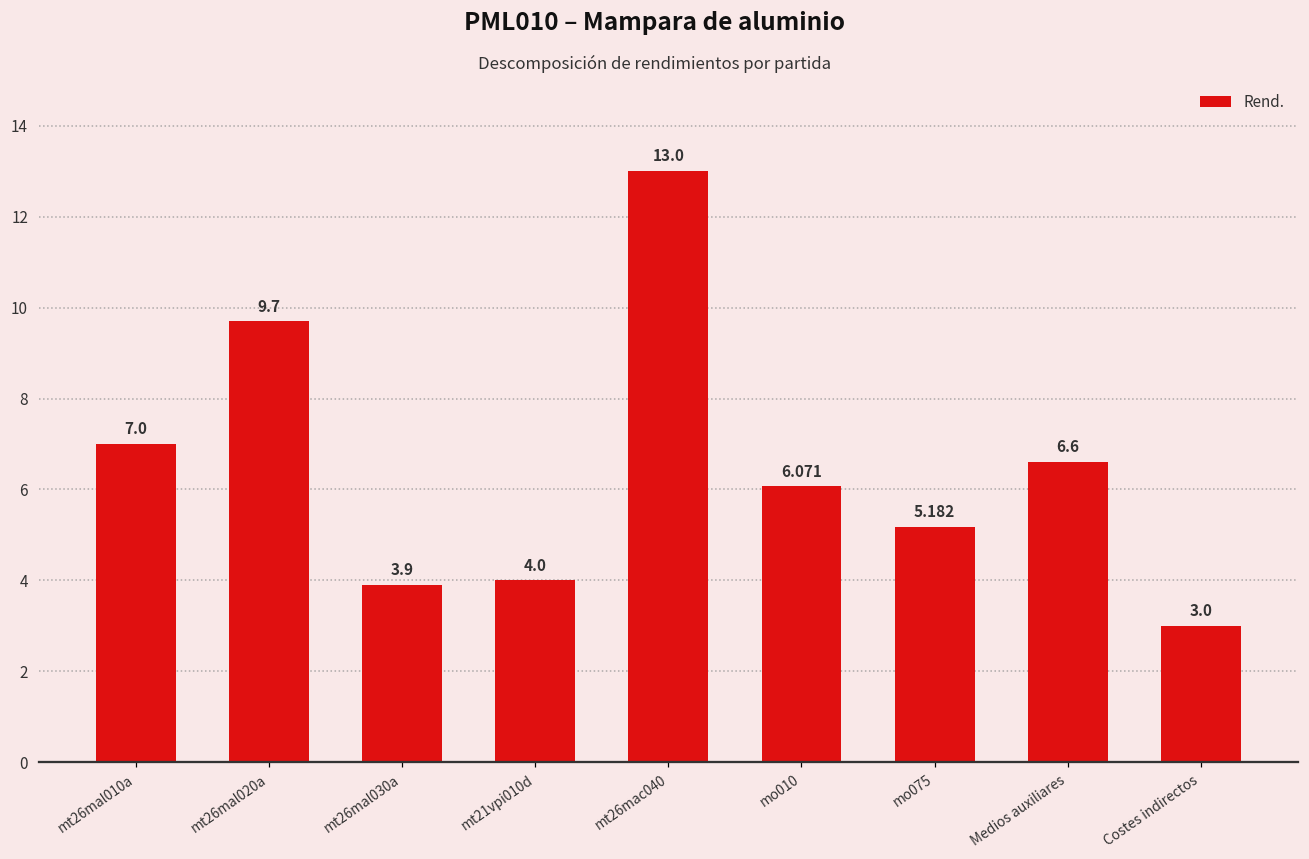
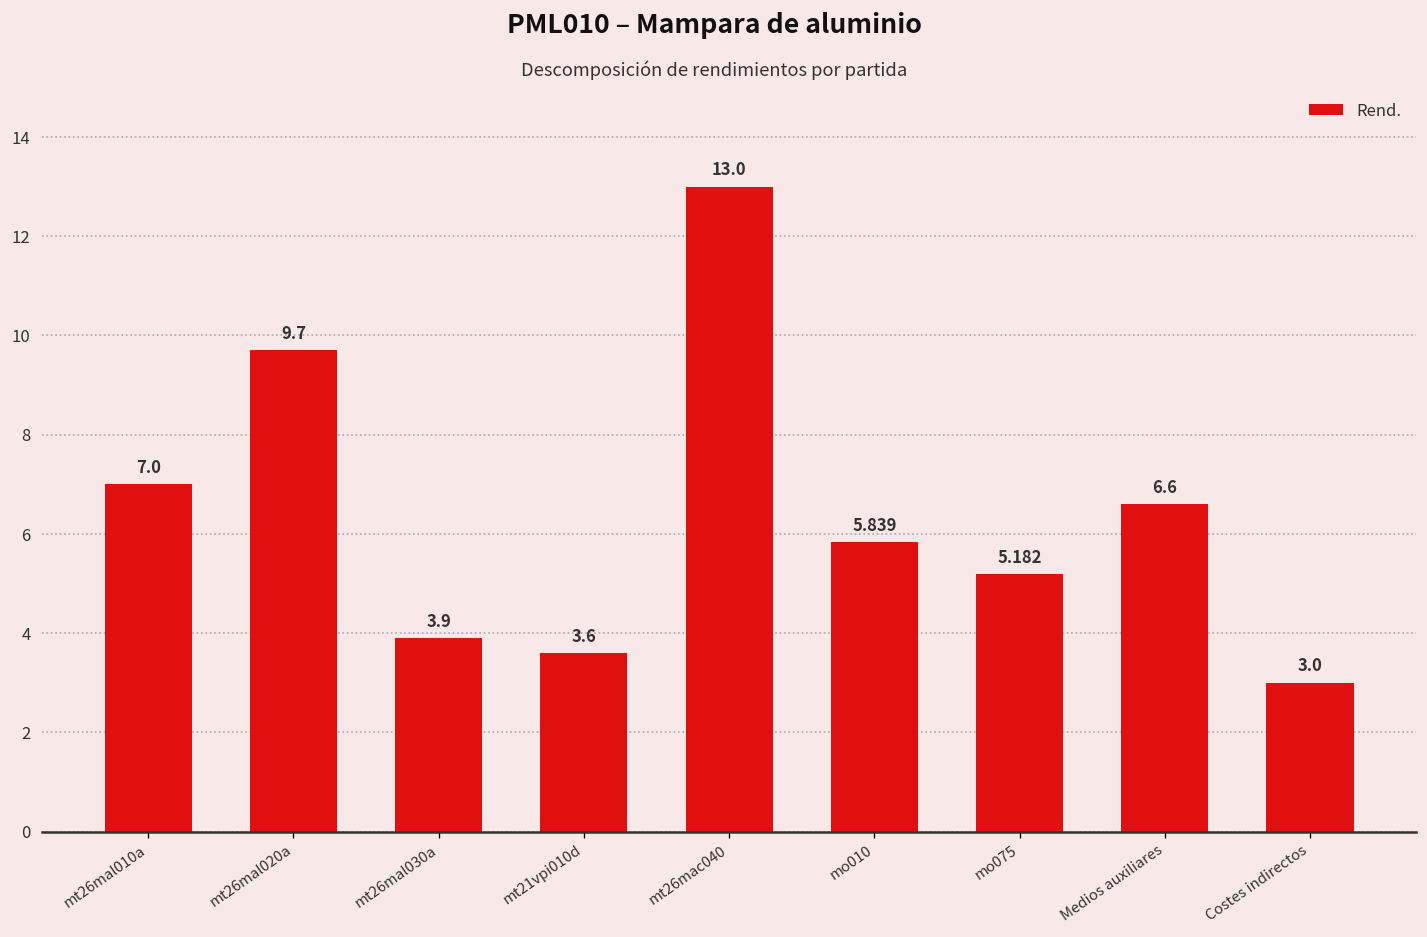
mt21vpi010d: 4.0 -> 3.6
mo010: 6.071 -> 5.839
